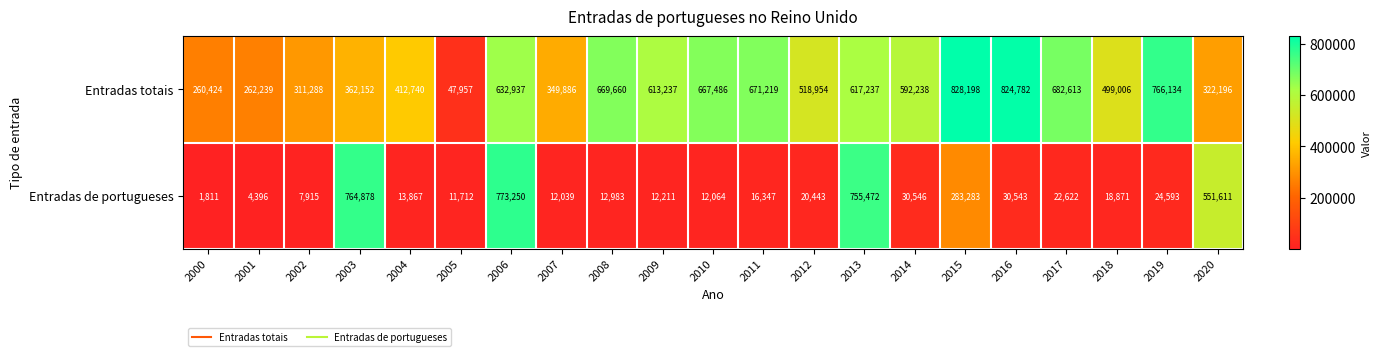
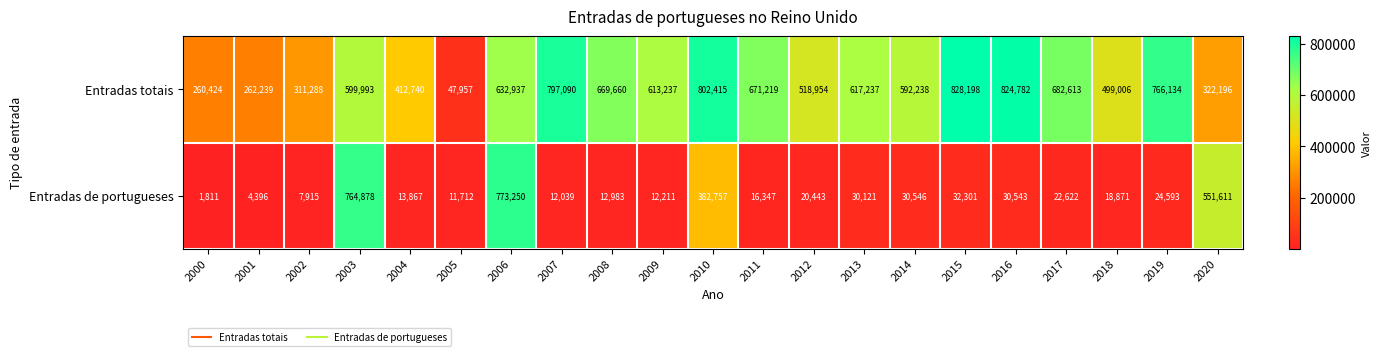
Entradas totais, 2003: 362,152 -> 599,993
Entradas totais, 2007: 349,886 -> 797,090
Entradas totais, 2010: 667,486 -> 802,415
Entradas de portugueses, 2010: 12,064 -> 382,757
Entradas de portugueses, 2013: 755,472 -> 30,121
Entradas de portugueses, 2015: 283,283 -> 32,301
